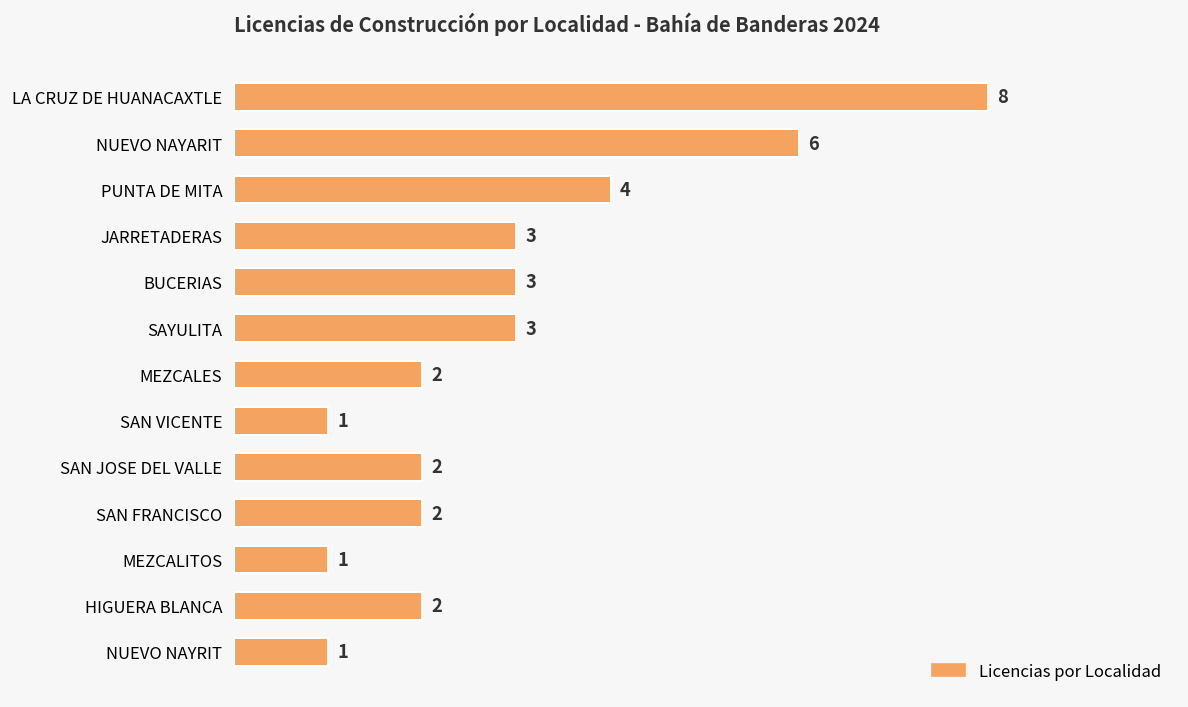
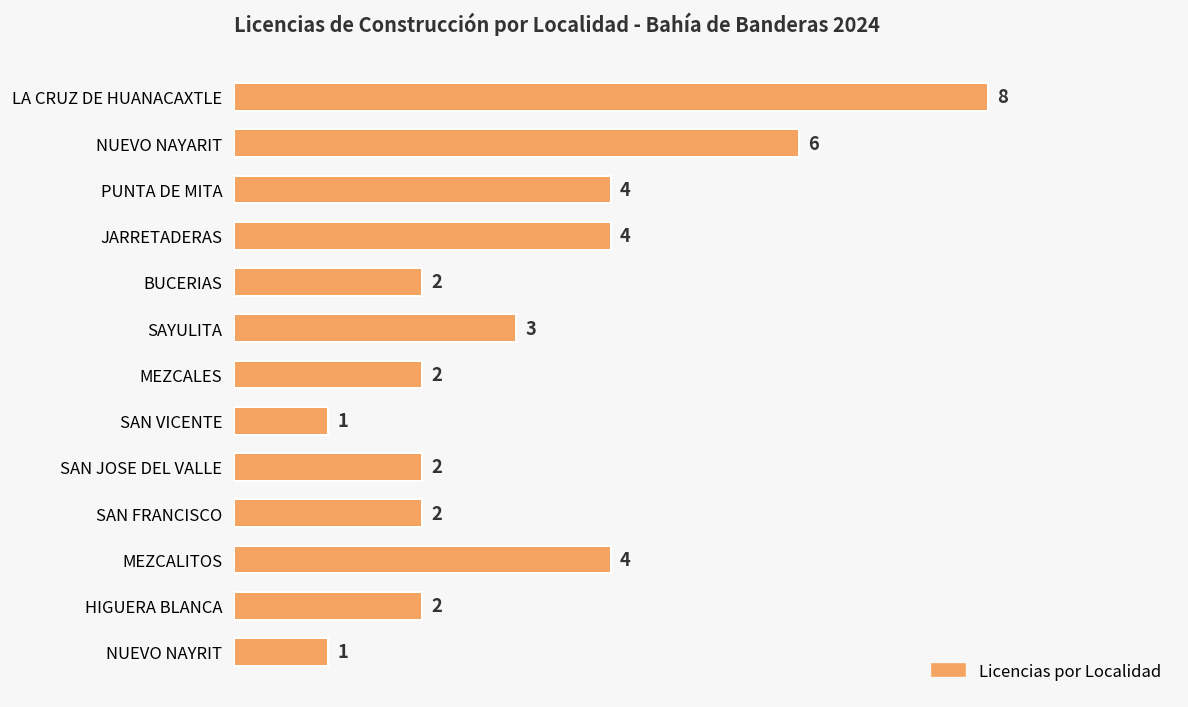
JARRETADERAS: 3 -> 4
BUCERIAS: 3 -> 2
MEZCALITOS: 1 -> 4
